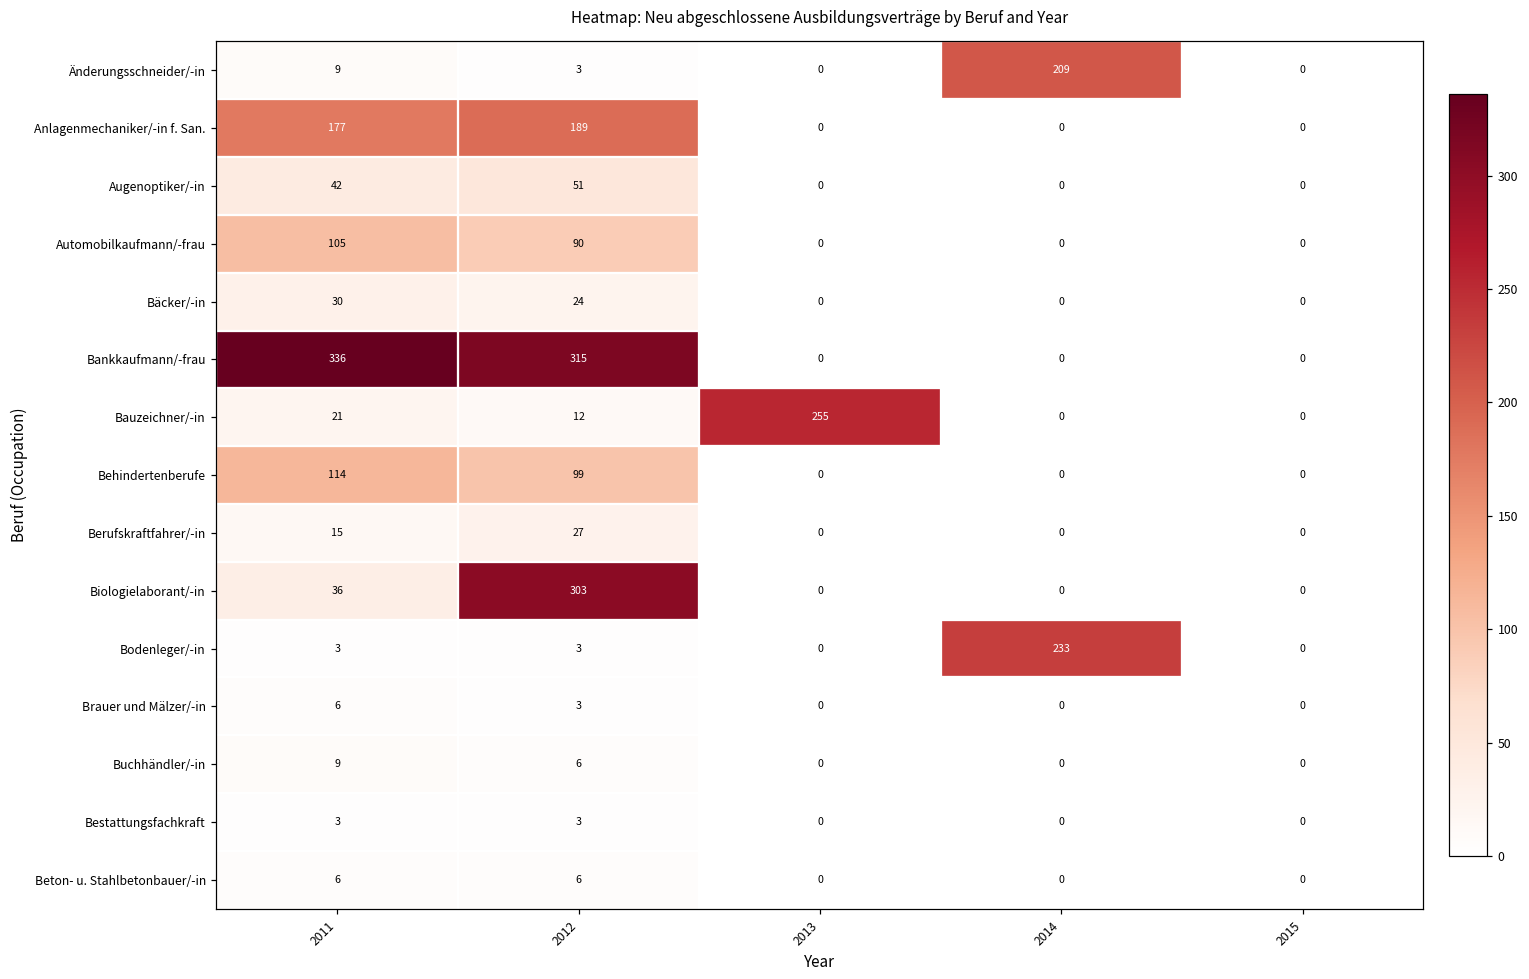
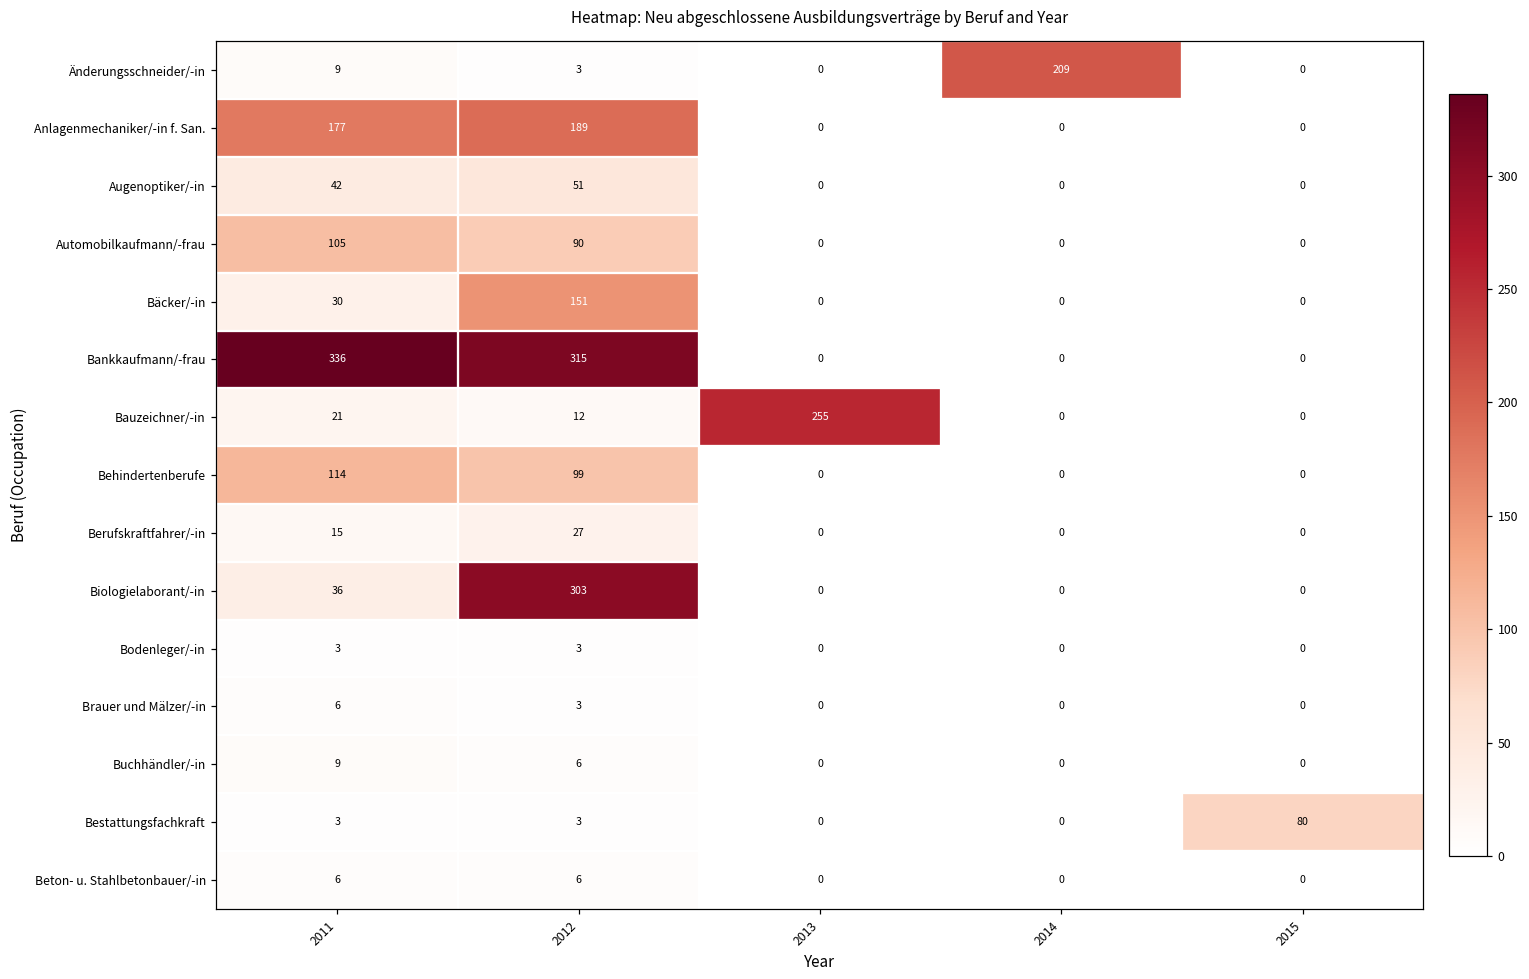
Bäcker/-in, 2012: 24 -> 151
Bodenleger/-in, 2014: 233 -> 0
Bestattungsfachkraft, 2015: 0 -> 80
